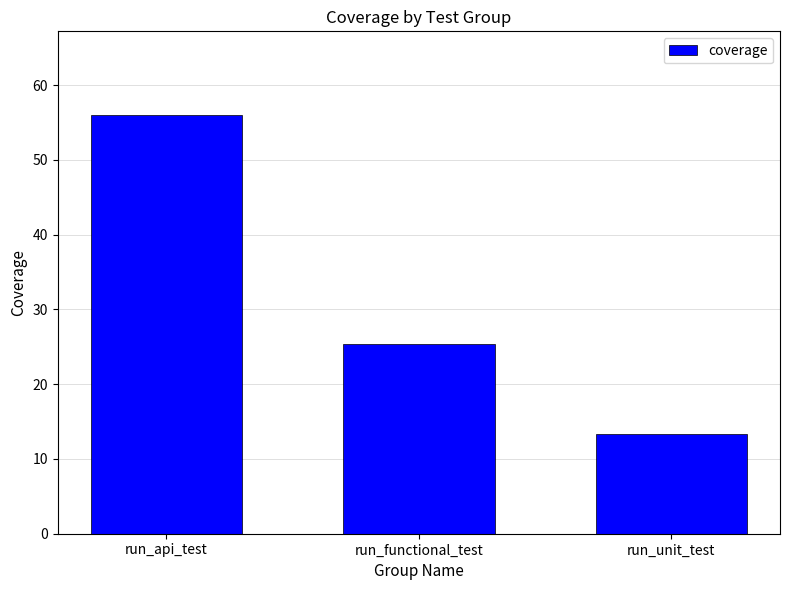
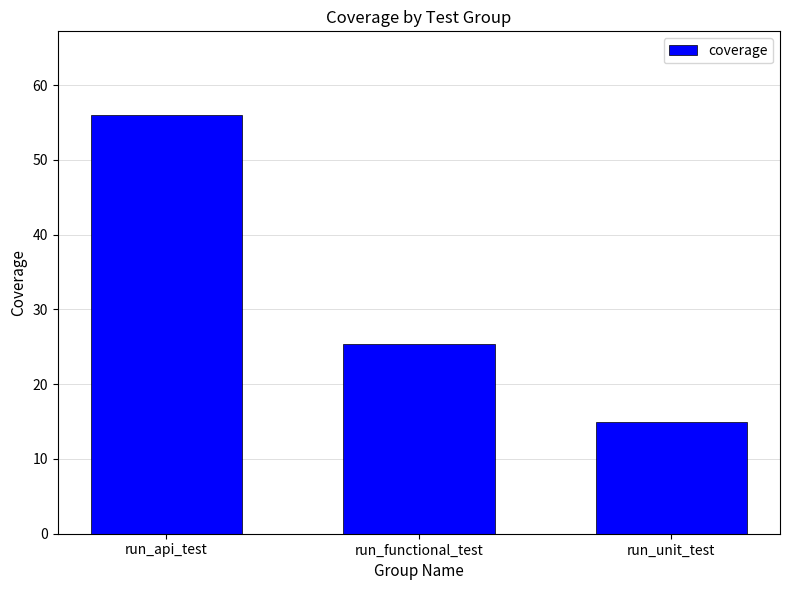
run_unit_test: 13 -> 15
